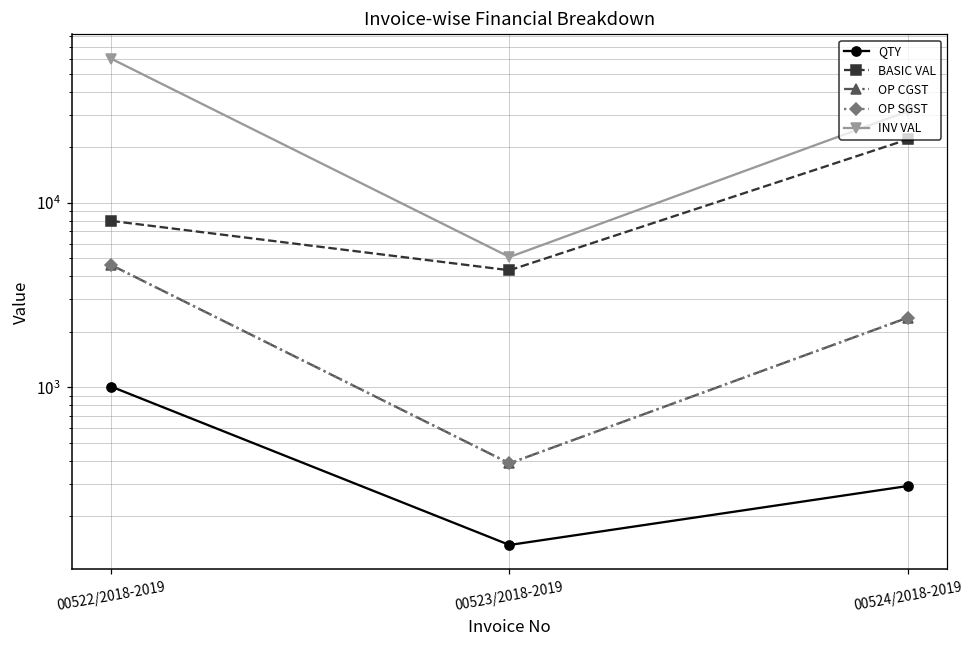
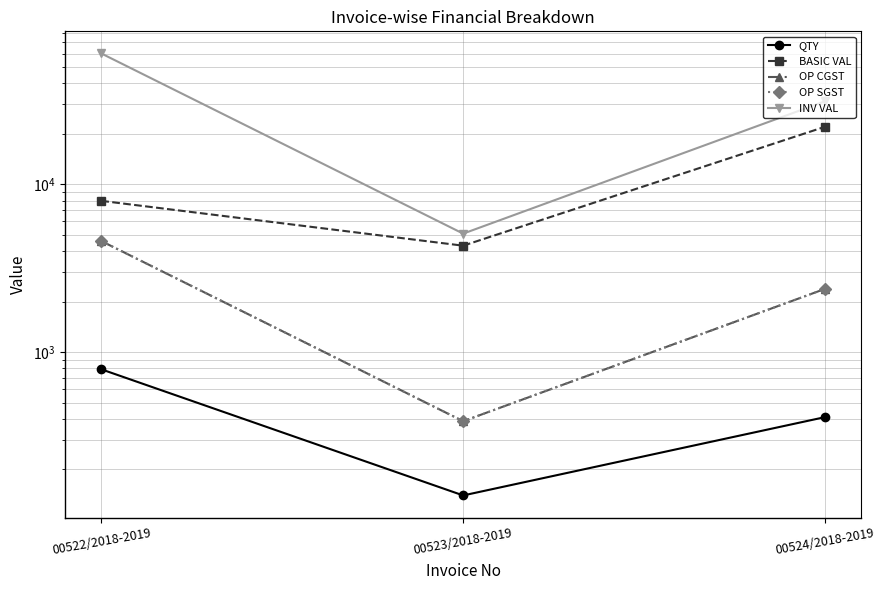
QTY, 00522/2018-2019: 1000 -> 800
QTY, 00524/2018-2019: 290 -> 410
